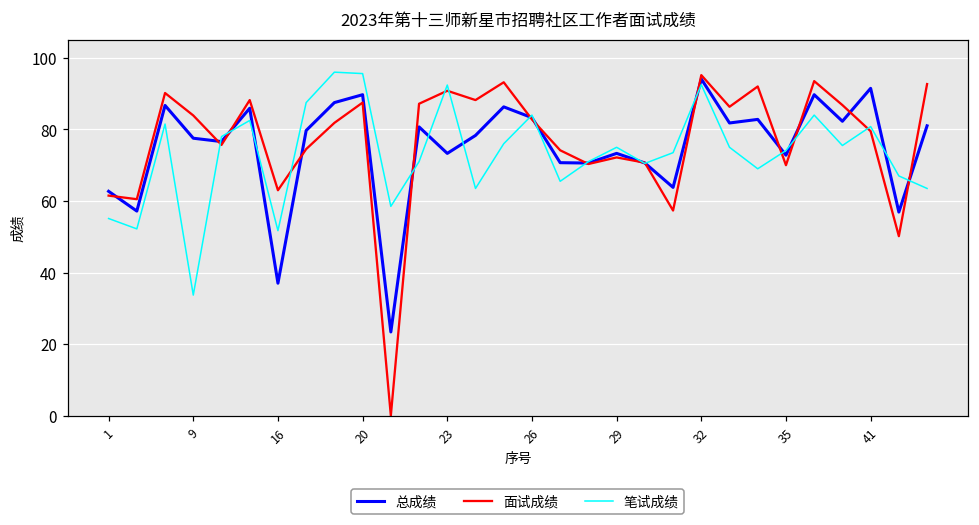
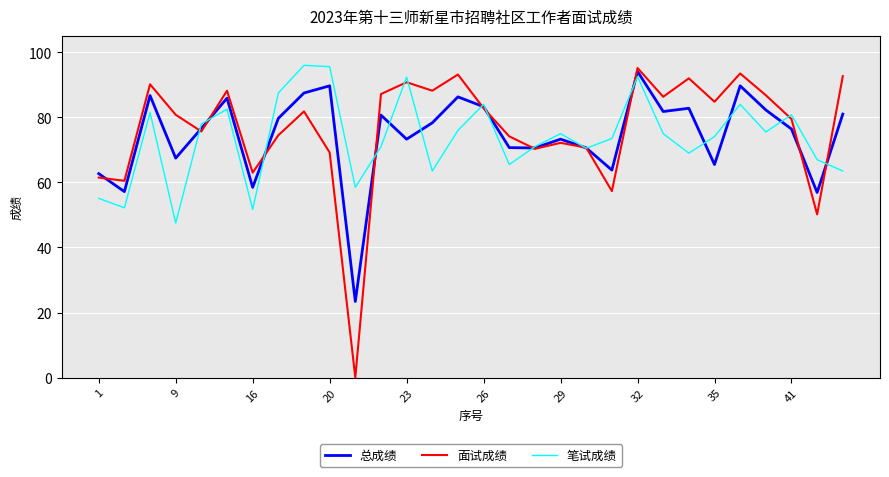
总成绩, 9: 78 -> 67
面试成绩, 9: 84 -> 81
笔试成绩, 9: 34 -> 48
总成绩, 16: 37 -> 58
面试成绩, 20: 88 -> 69
总成绩, 35: 73 -> 66
面试成绩, 35: 70 -> 85
总成绩, 41: 91 -> 76
